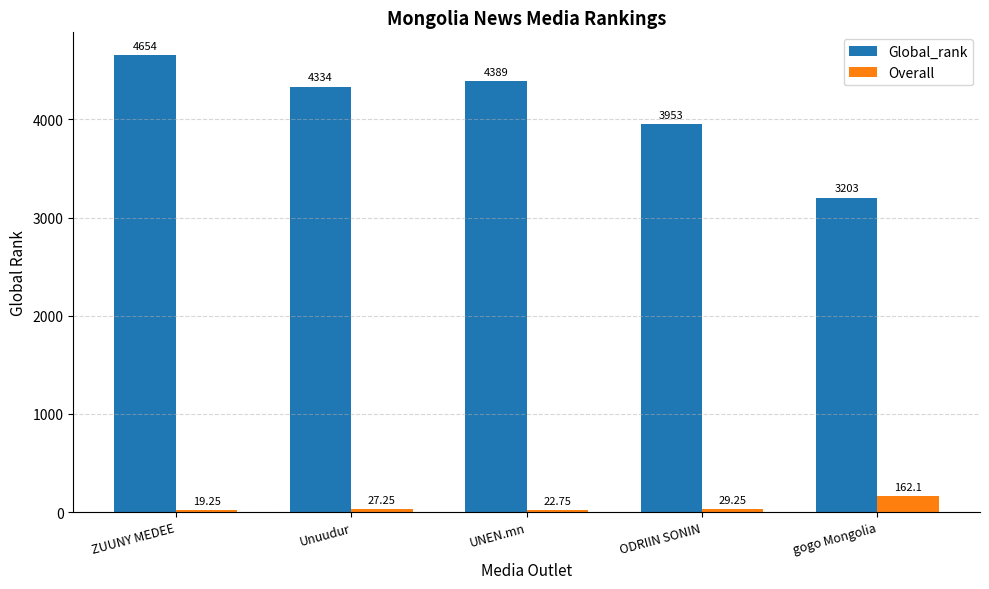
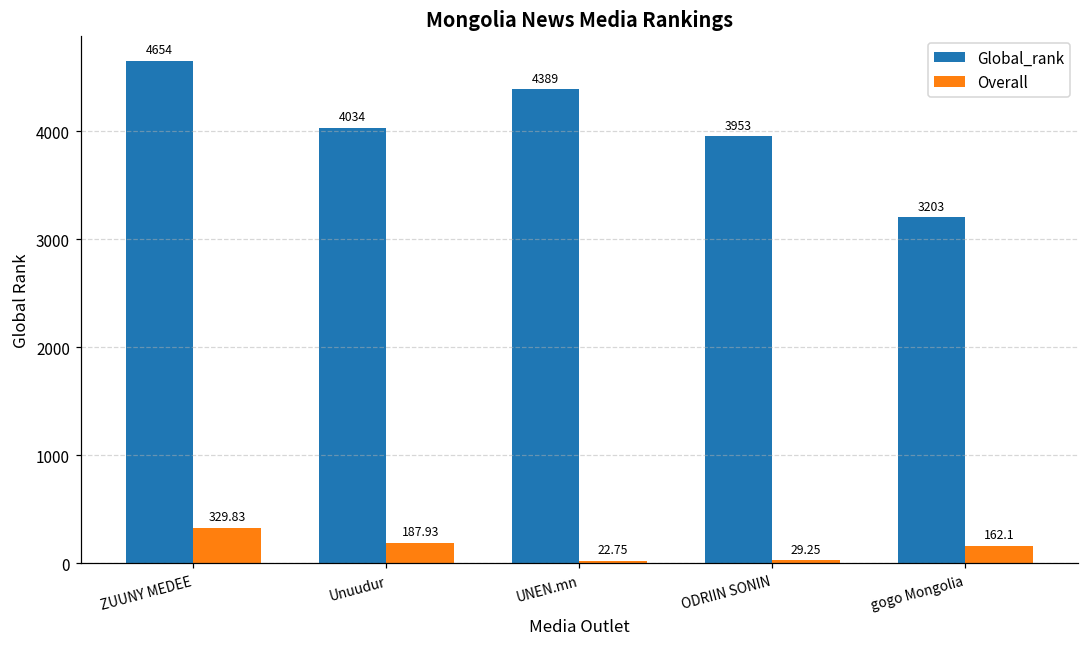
Overall, ZUUNY MEDEE: 19.25 -> 329.83
Global_rank, Unuudur: 4334 -> 4034
Overall, Unuudur: 27.25 -> 187.93
